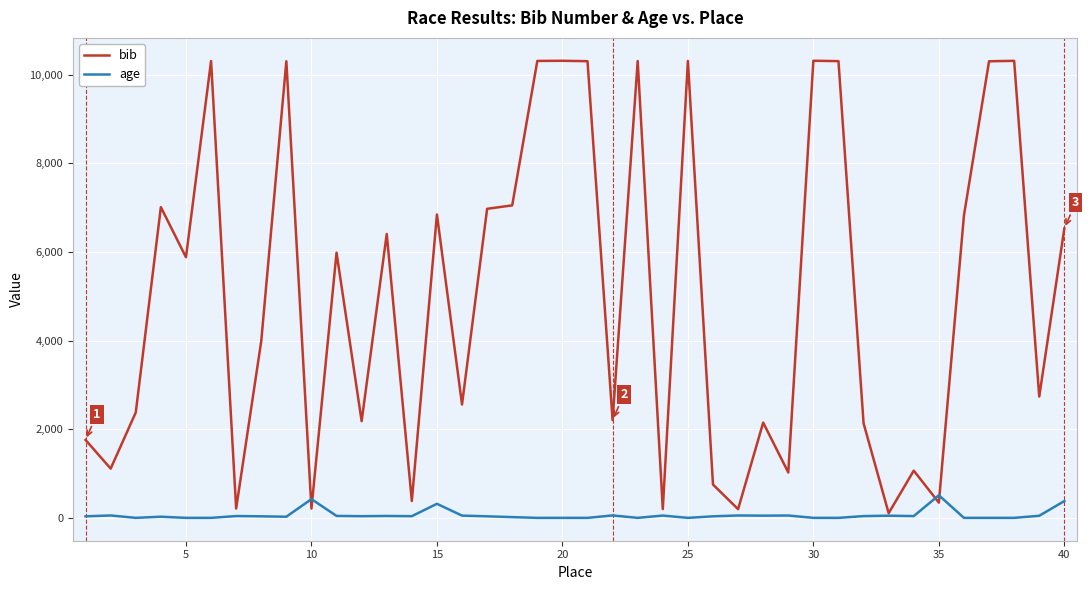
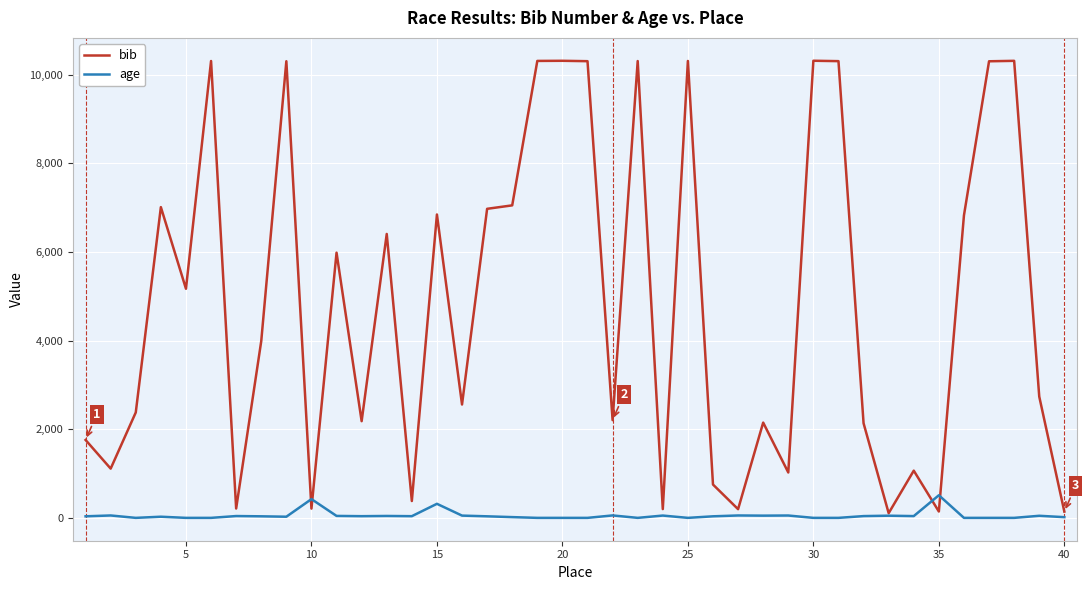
bib, 5: 5,900 -> 5,200
bib, 35: 300 -> 100
bib, 40: 6,500 -> 100
age, 40: 400 -> 0
